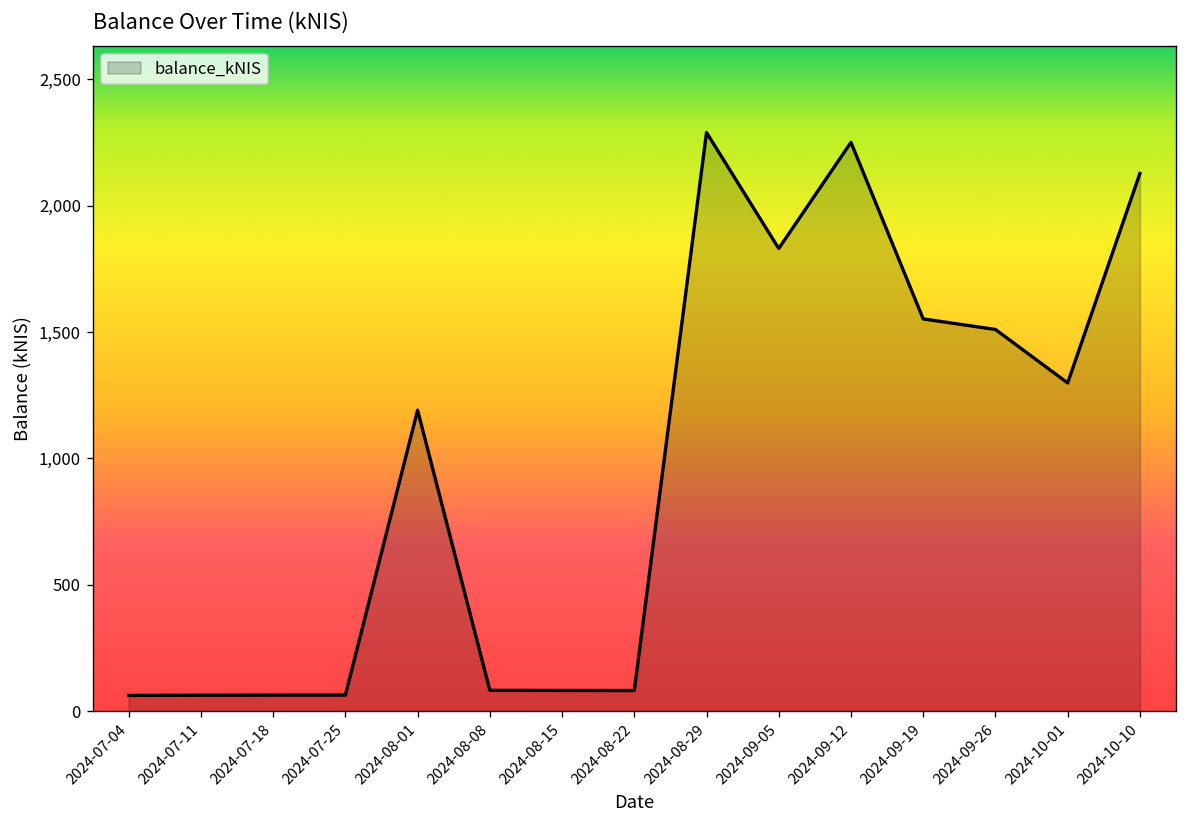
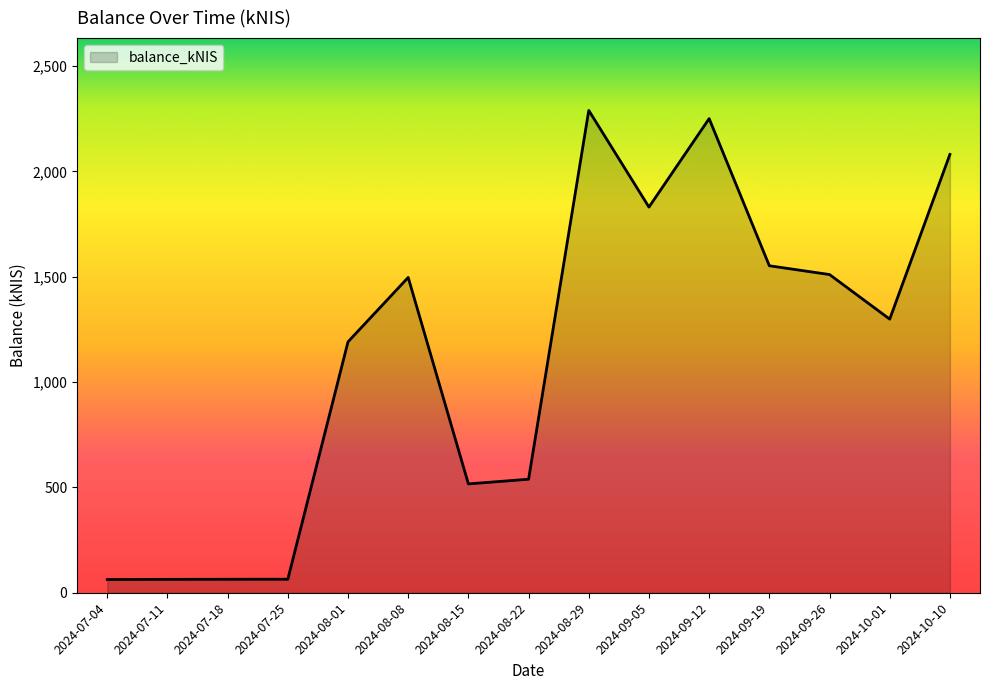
2024-08-08: 80 -> 1,500
2024-08-15: 80 -> 520
2024-08-22: 80 -> 540
2024-10-10: 2,130 -> 2,080
